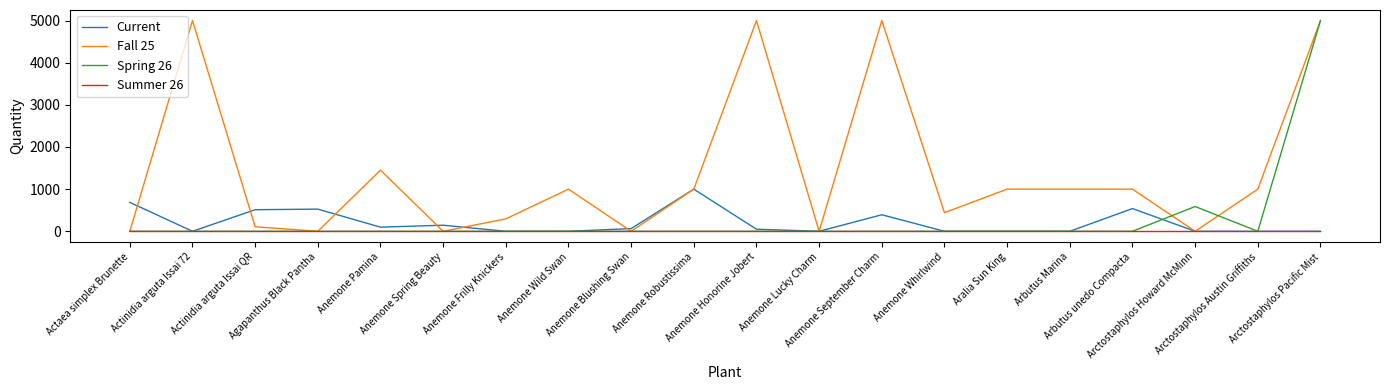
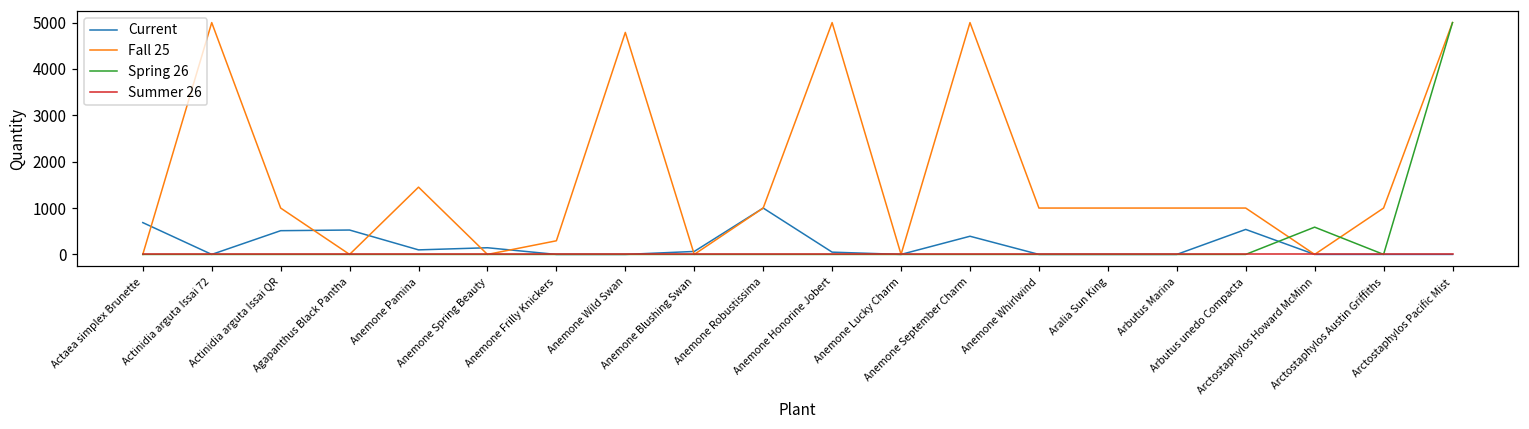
Fall 25, Actinidia arguta Issai QR: 100 -> 1000
Fall 25, Anemone Wild Swan: 1000 -> 4800
Fall 25, Anemone Whirlwind: 400 -> 1000
